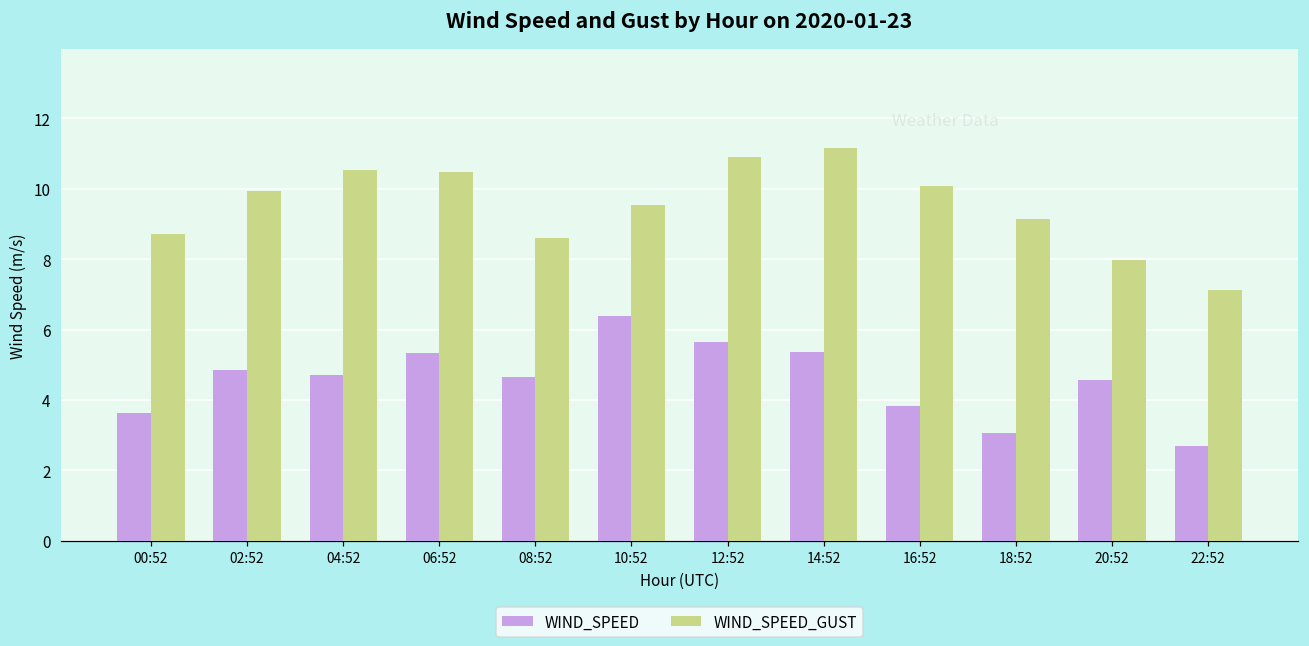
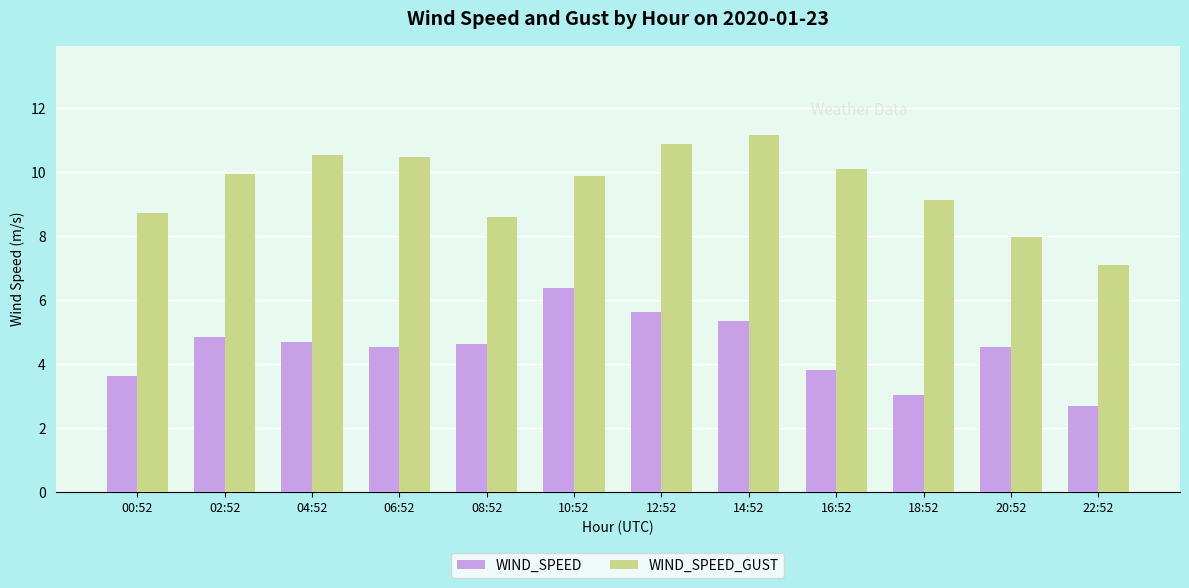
WIND_SPEED, 06:52: 5.3 -> 4.6
WIND_SPEED_GUST, 10:52: 9.5 -> 9.9
